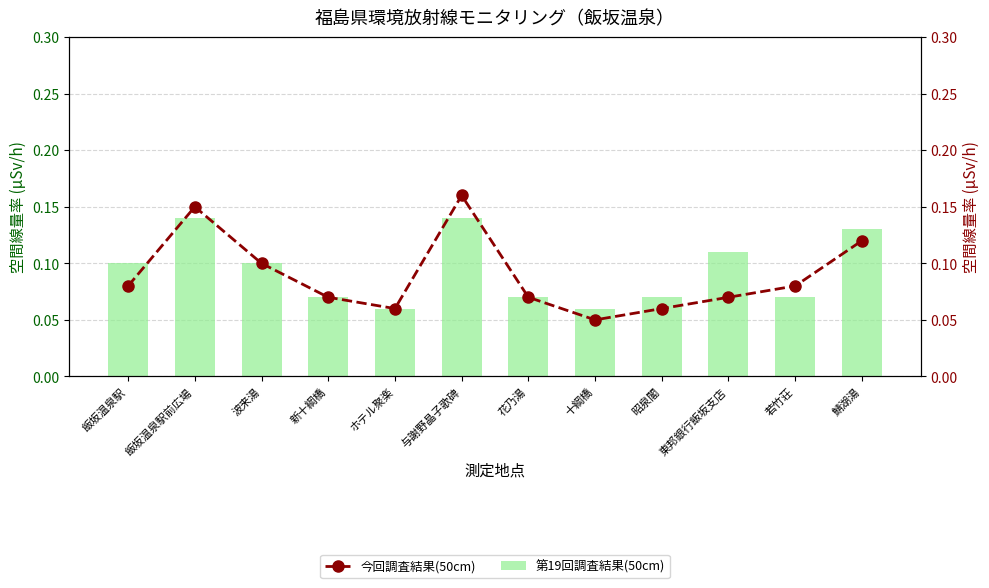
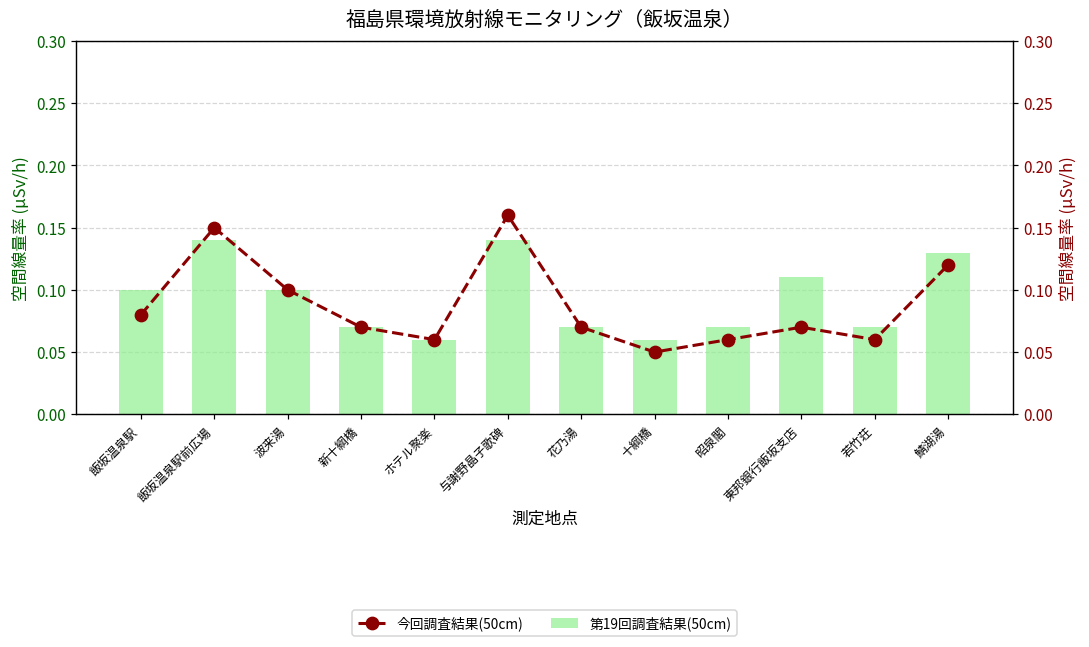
今回調査結果(50cm), 若竹荘: 0.08 -> 0.06
